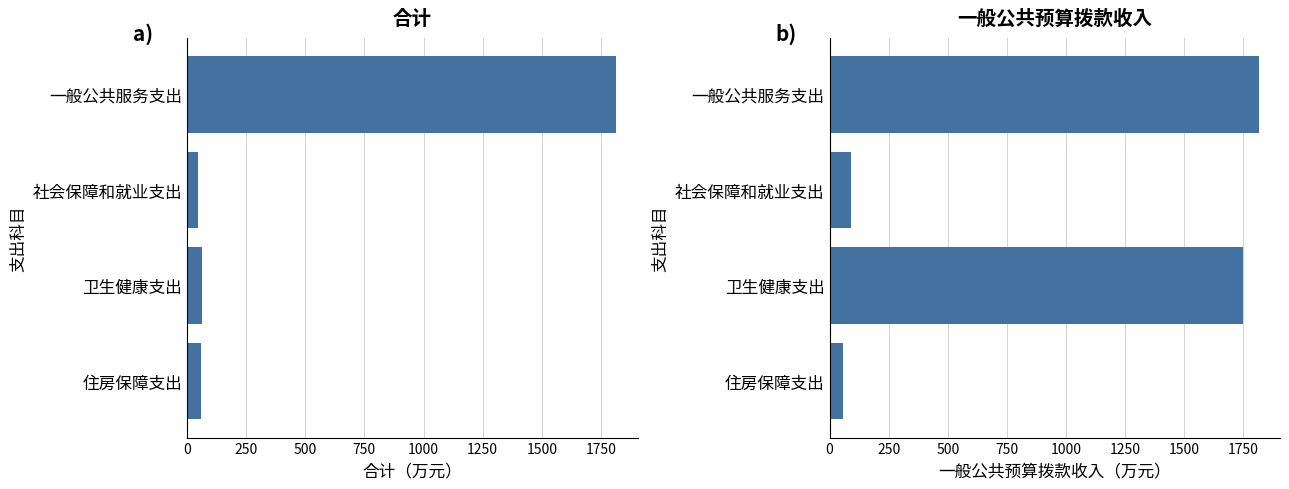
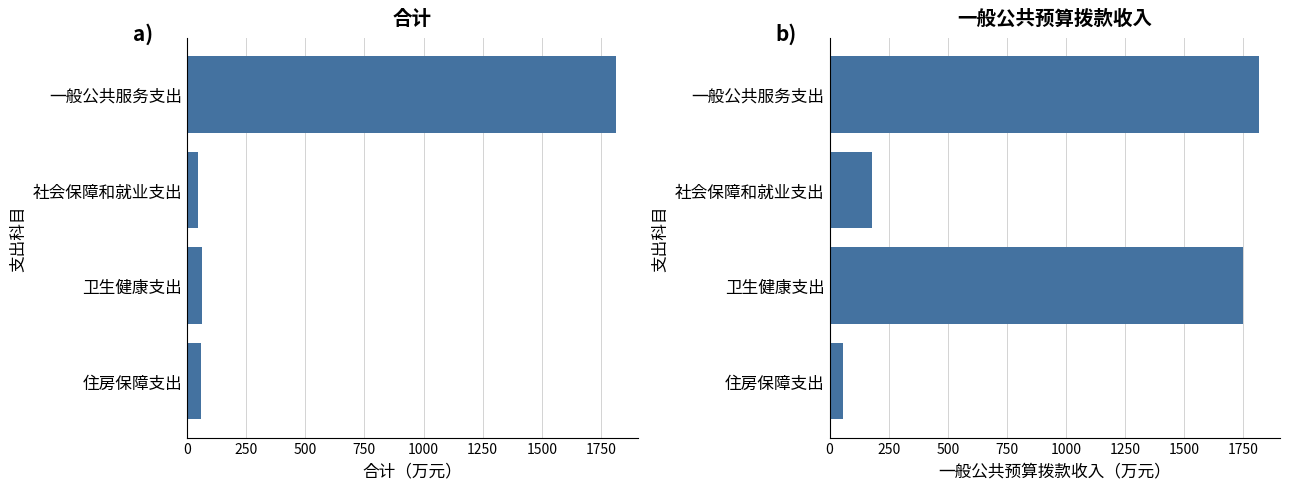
一般公共预算拨款收入, 社会保障和就业支出: 90 -> 180
